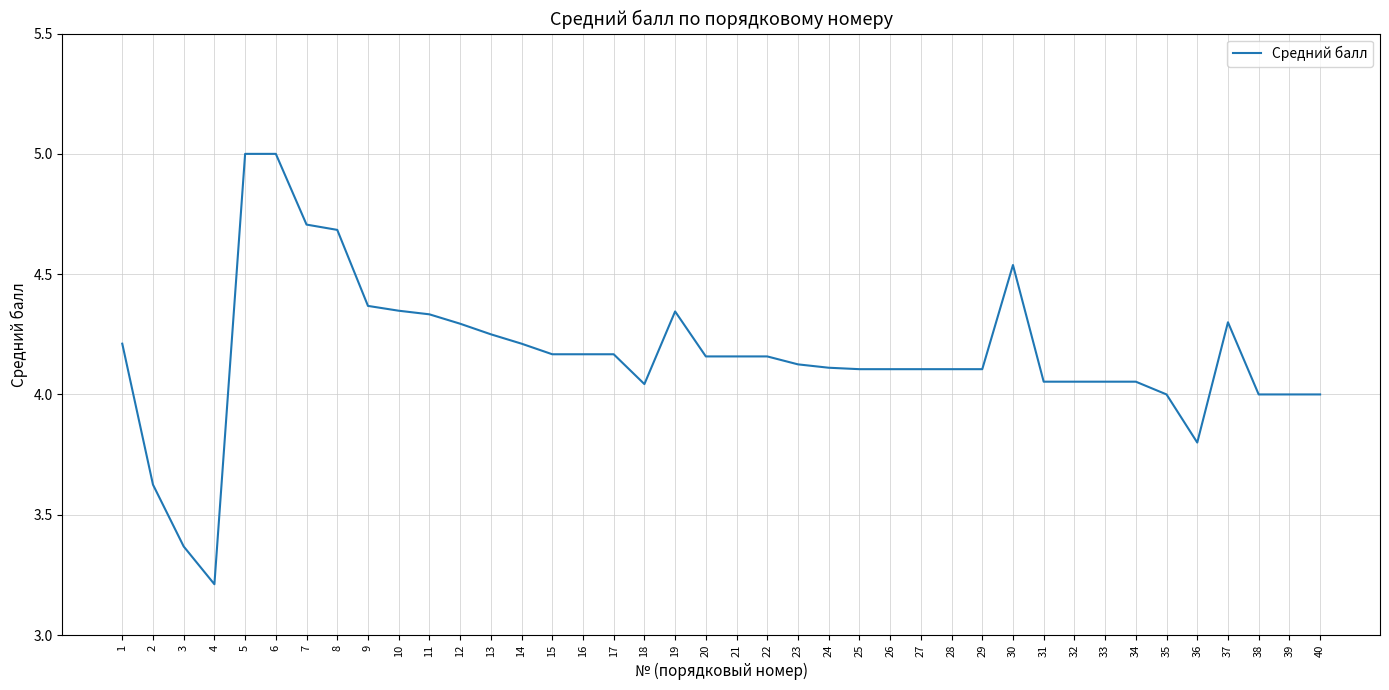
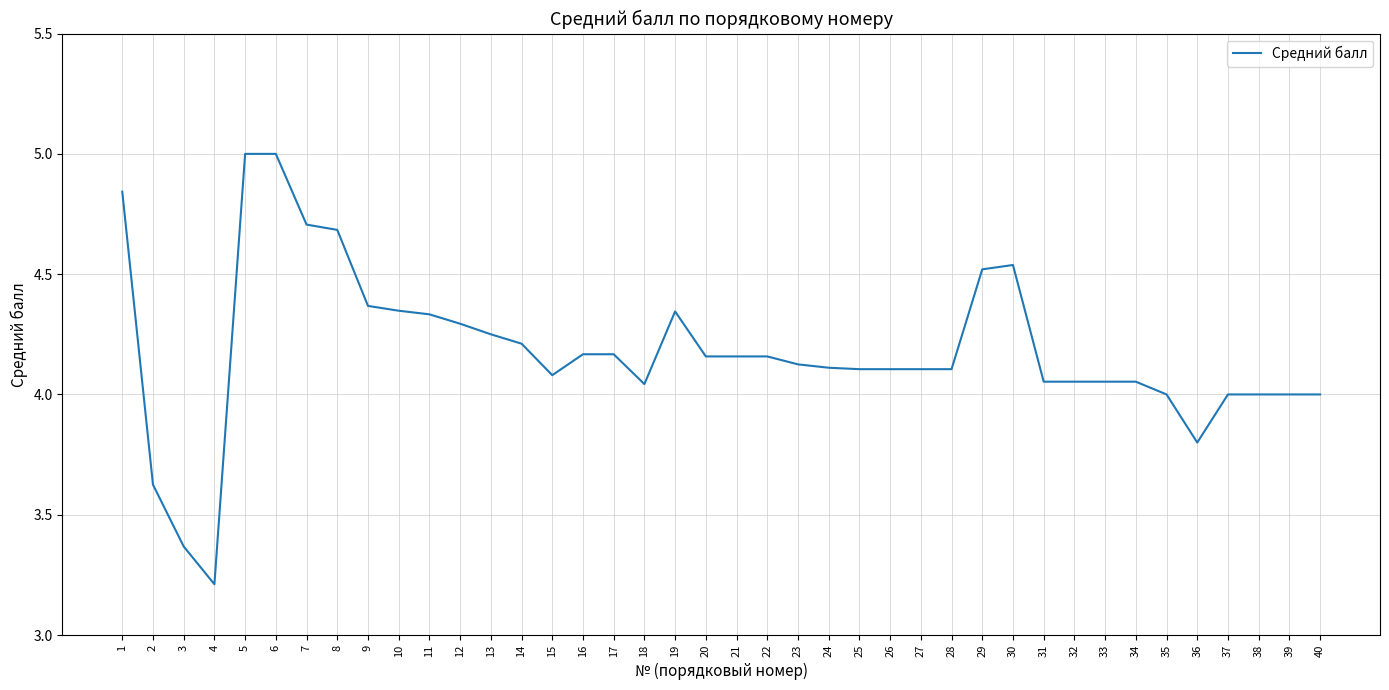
1: 4.21 -> 4.84
15: 4.17 -> 4.08
29: 4.11 -> 4.52
37: 4.3 -> 4.0
